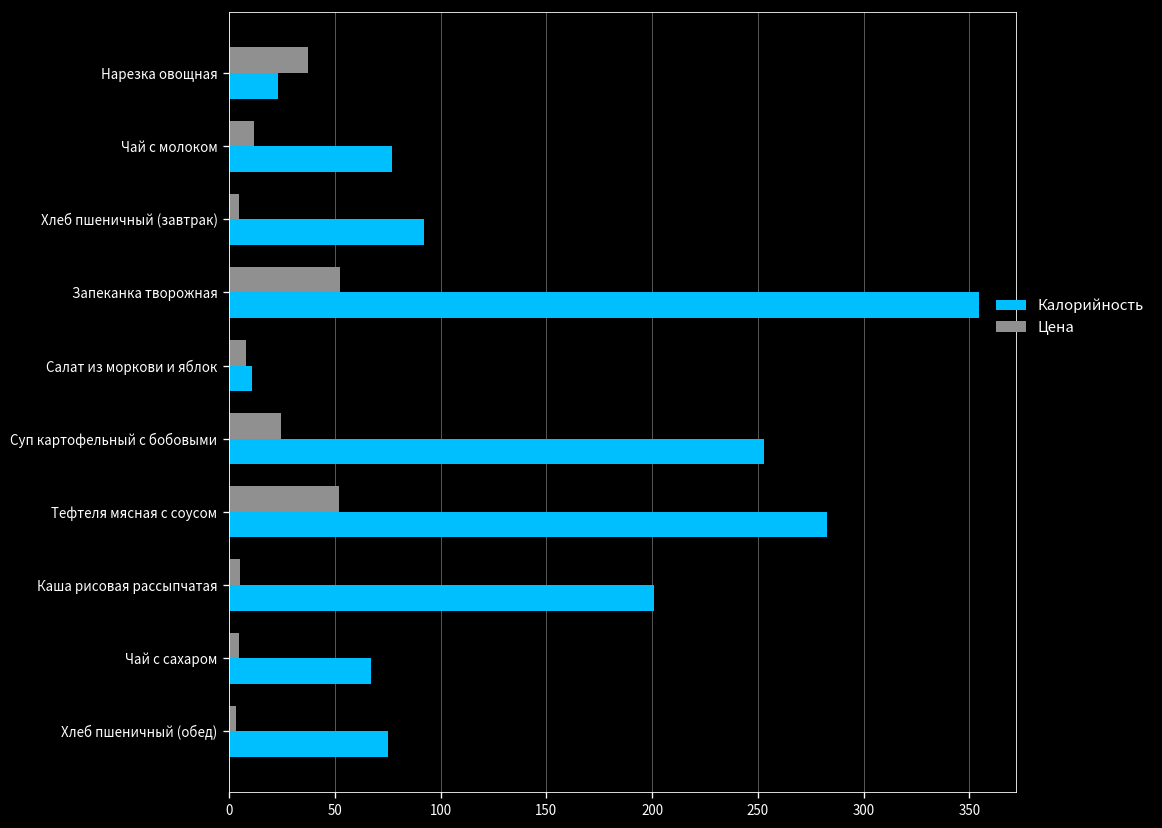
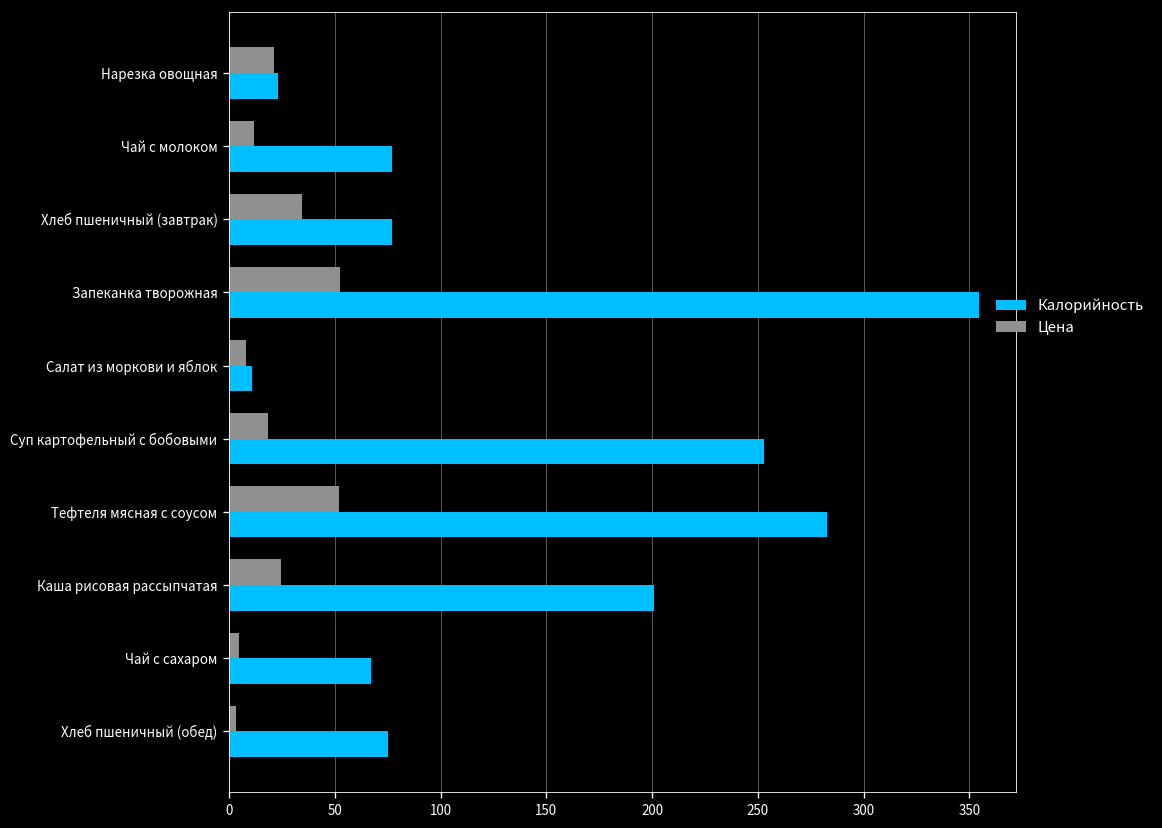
Цена, Нарезка овощная: 37 -> 21
Цена, Хлеб пшеничный (завтрак): 5 -> 34
Калорийность, Хлеб пшеничный (завтрак): 92 -> 77
Цена, Суп картофельный с бобовыми: 25 -> 18
Цена, Каша рисовая рассыпчатая: 5 -> 25
